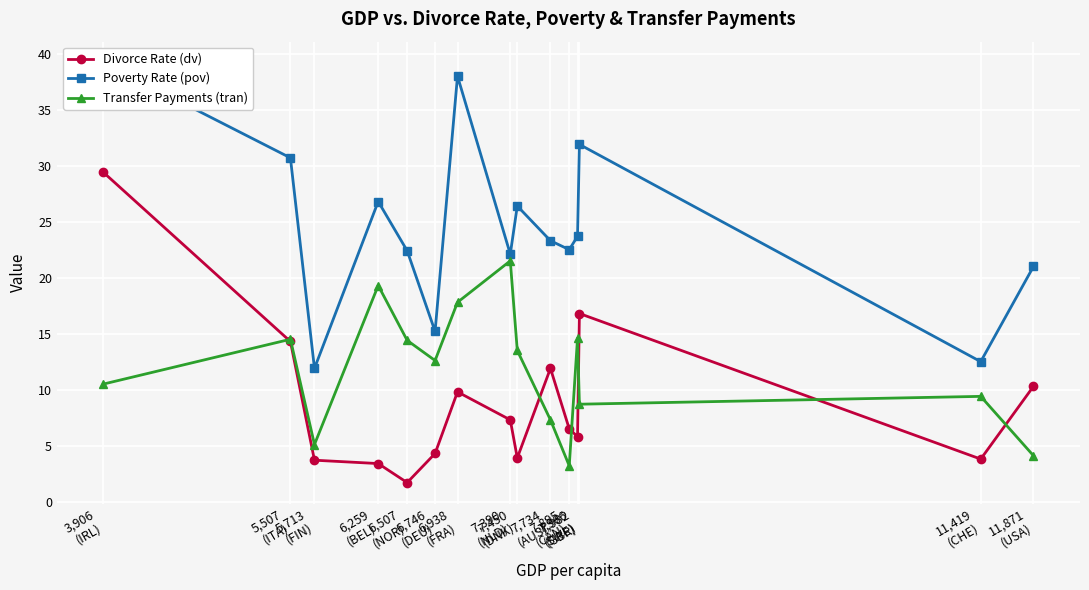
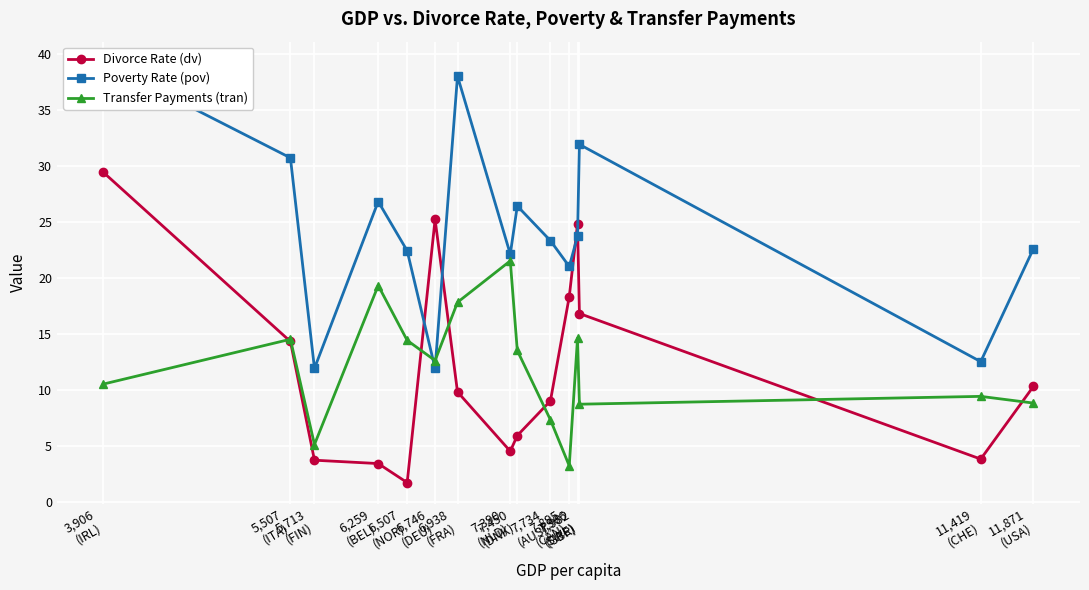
Divorce Rate (dv), 6,746 (DEU): 4.3 -> 25.2
Poverty Rate (pov), 6,746 (DEU): 15.2 -> 11.9
Divorce Rate (dv), 7,390 (NLD): 7.3 -> 4.5
Divorce Rate (dv), 7,450 (DNK): 3.9 -> 5.9
Divorce Rate (dv), 7,734 (AUS): 11.9 -> 9.0
Divorce Rate (dv), 7,895 (CAN): 6.5 -> 18.3
Poverty Rate (pov), 7,895 (CAN): 22.5 -> 21.0
Divorce Rate (dv), 7,966 (SWE): 5.8 -> 24.8
Poverty Rate (pov), 11,871 (USA): 21.0 -> 22.6
Transfer Payments (tran), 11,871 (USA): 4.1 -> 8.8
